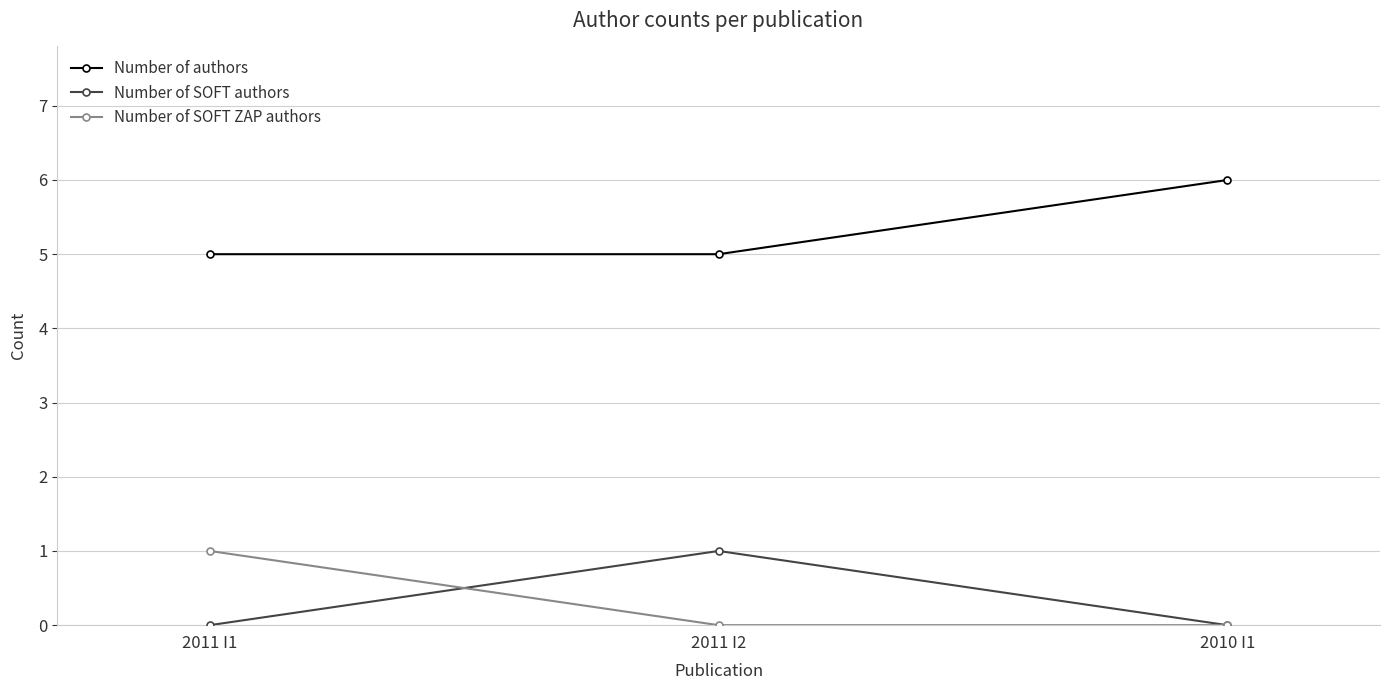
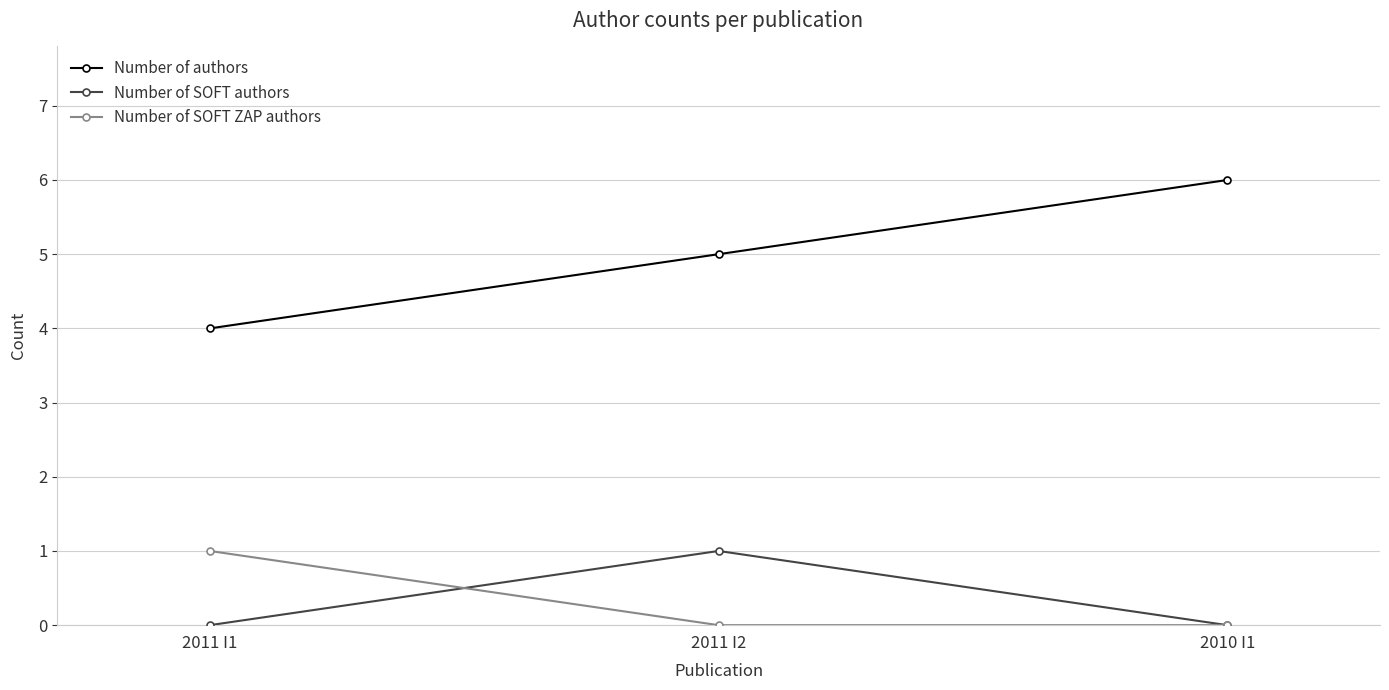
Number of authors, 2011 I1: 5 -> 4
